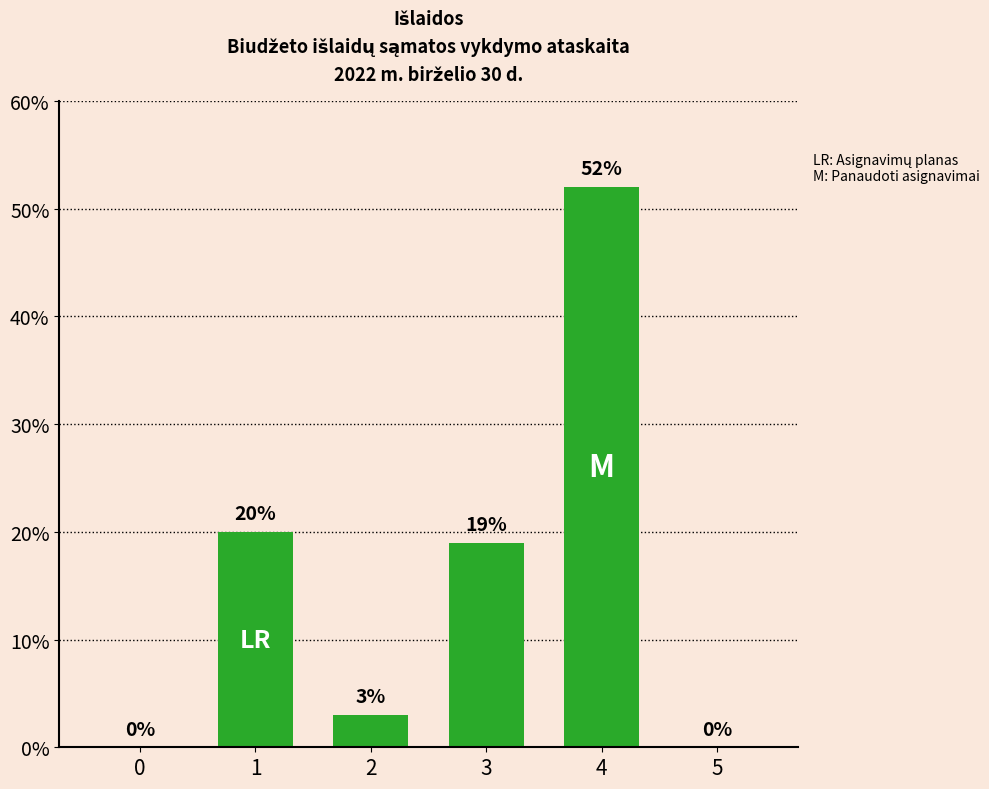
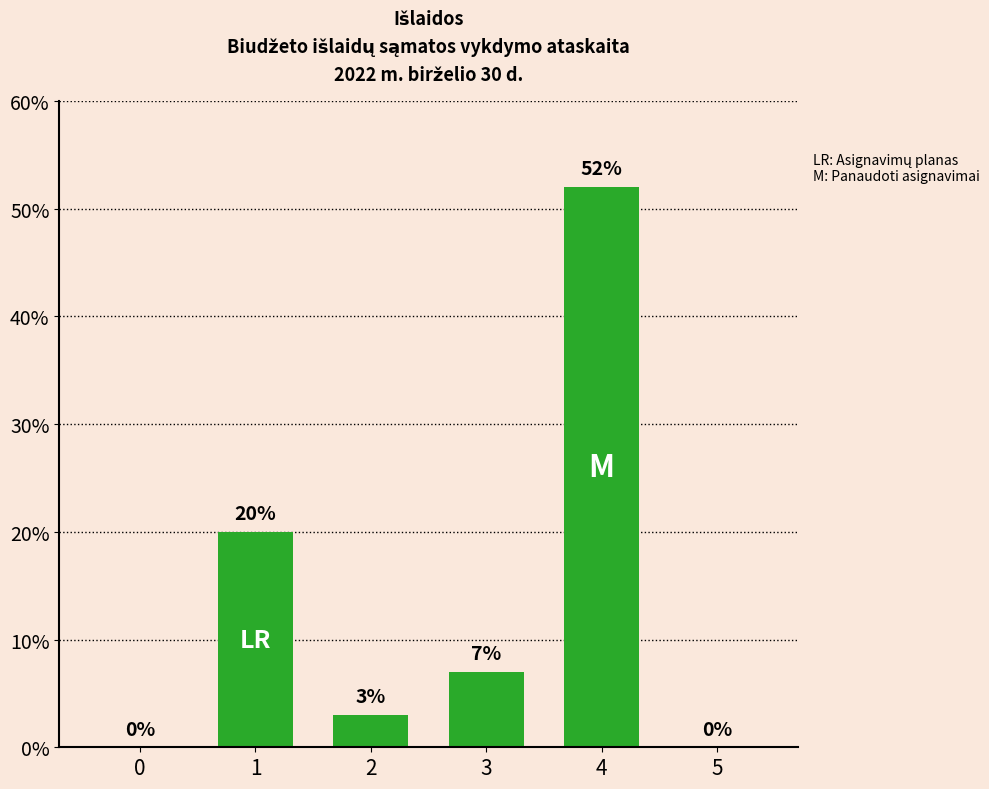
3: 19% -> 7%
